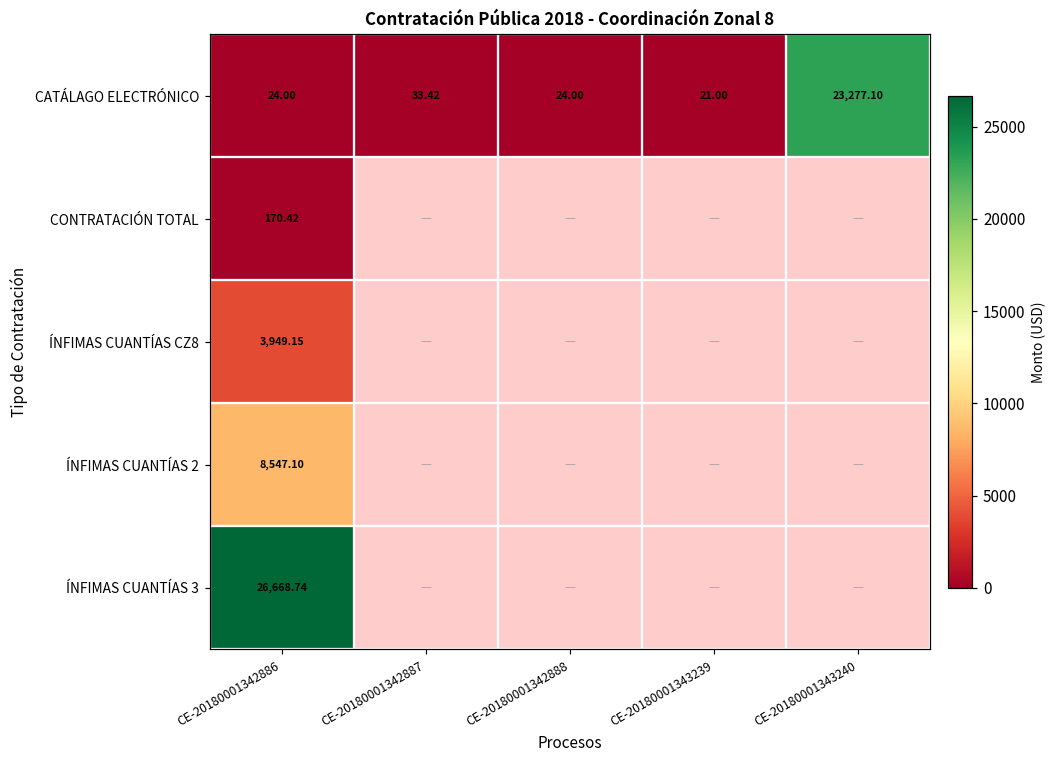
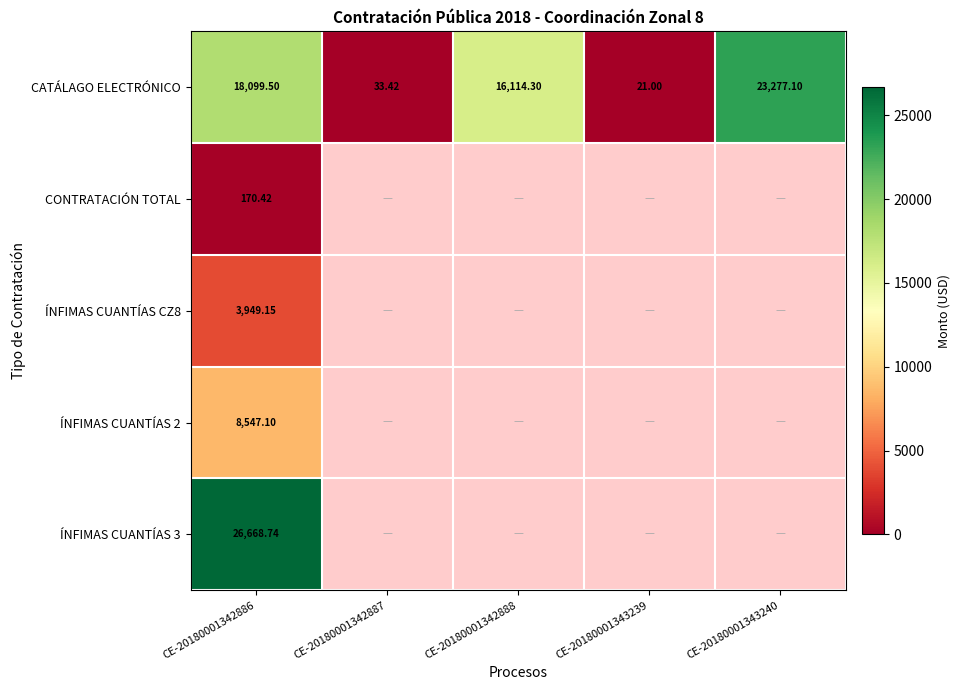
CATÁLAGO ELECTRÓNICO, CE-20180001342886: 24.00 -> 18,099.50
CATÁLAGO ELECTRÓNICO, CE-20180001342888: 24.00 -> 16,114.30
